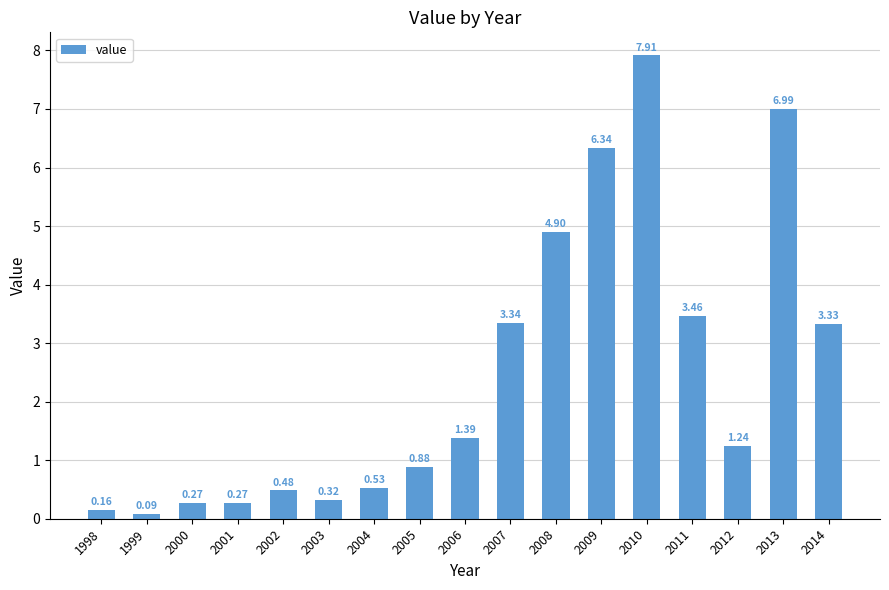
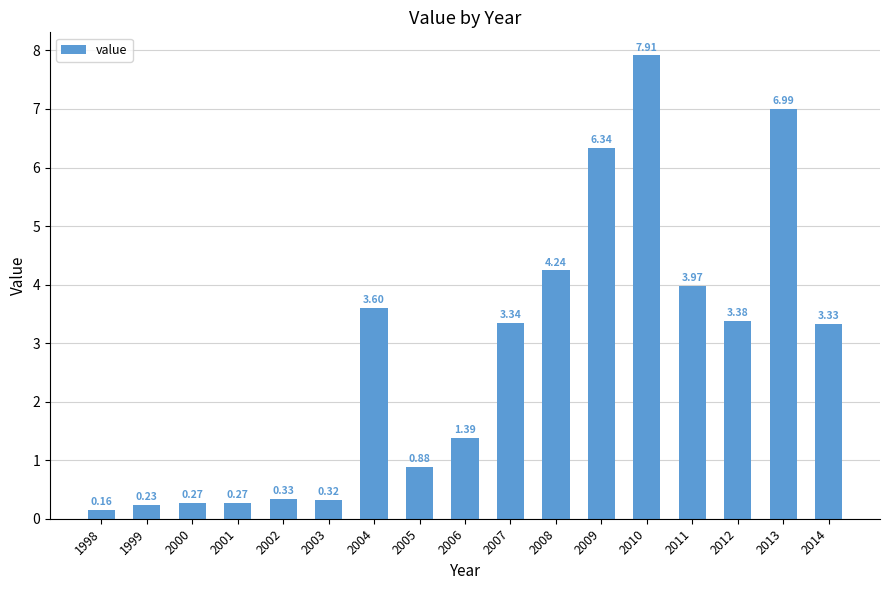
1999: 0.09 -> 0.23
2002: 0.48 -> 0.33
2004: 0.53 -> 3.60
2008: 4.90 -> 4.24
2011: 3.46 -> 3.97
2012: 1.24 -> 3.38
